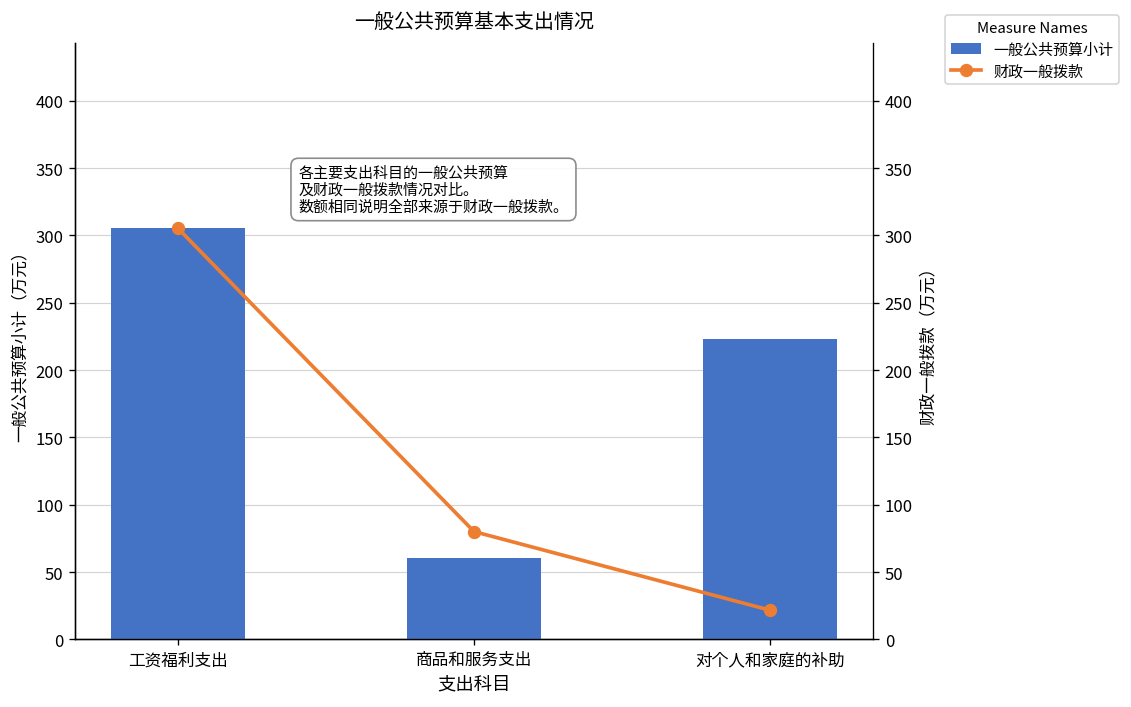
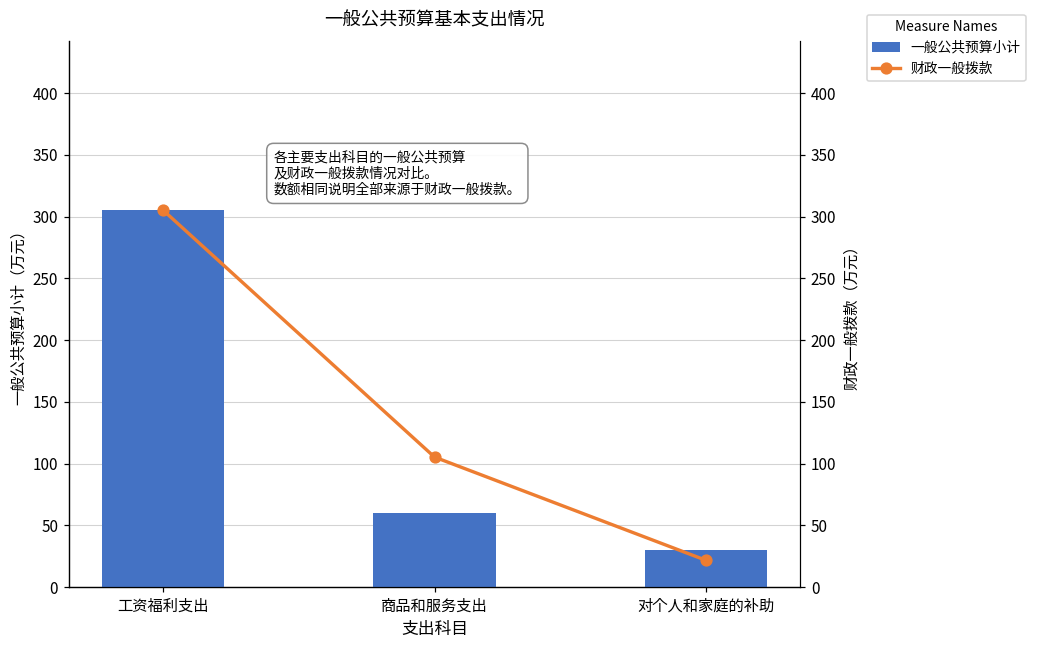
一般公共预算小计, 对个人和家庭的补助: 223 -> 30
财政一般拨款, 商品和服务支出: 80 -> 105
